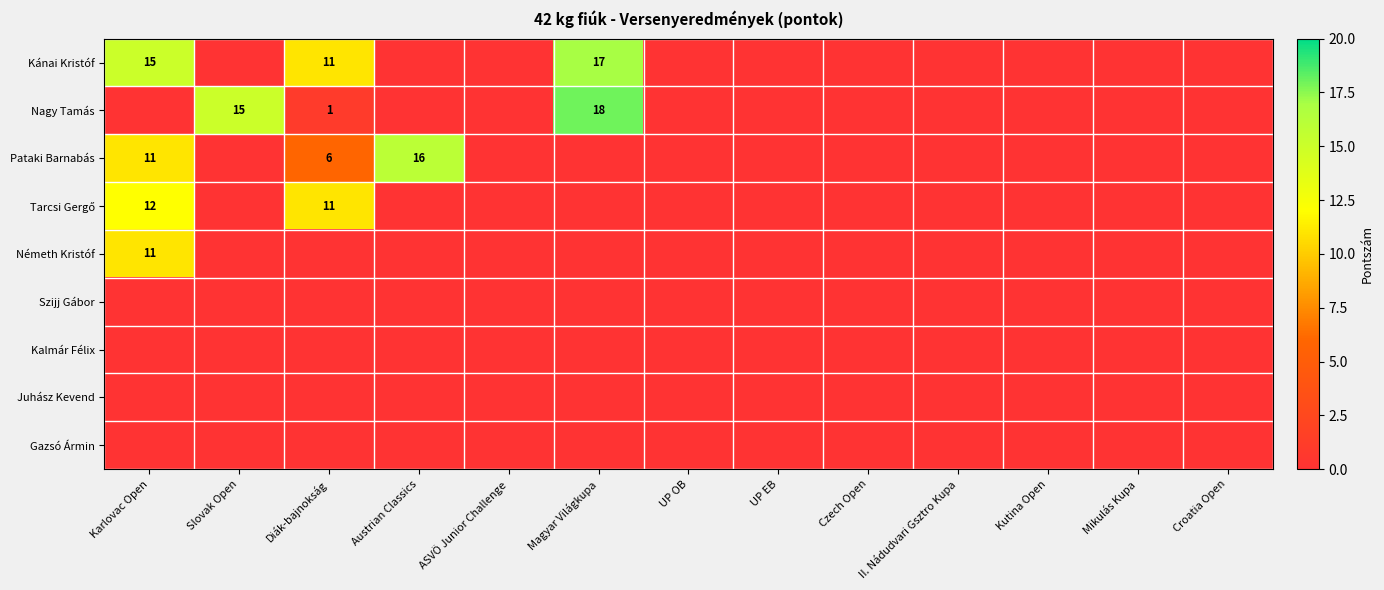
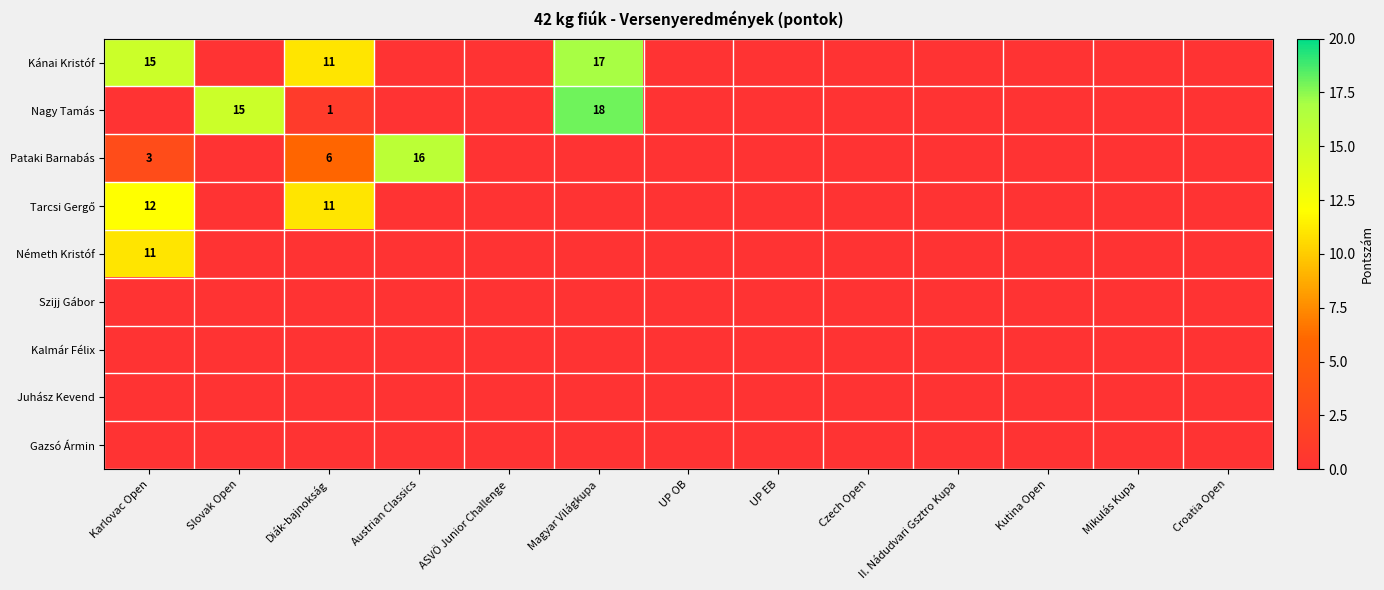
Pataki Barnabás, Karlovac Open: 11 -> 3
